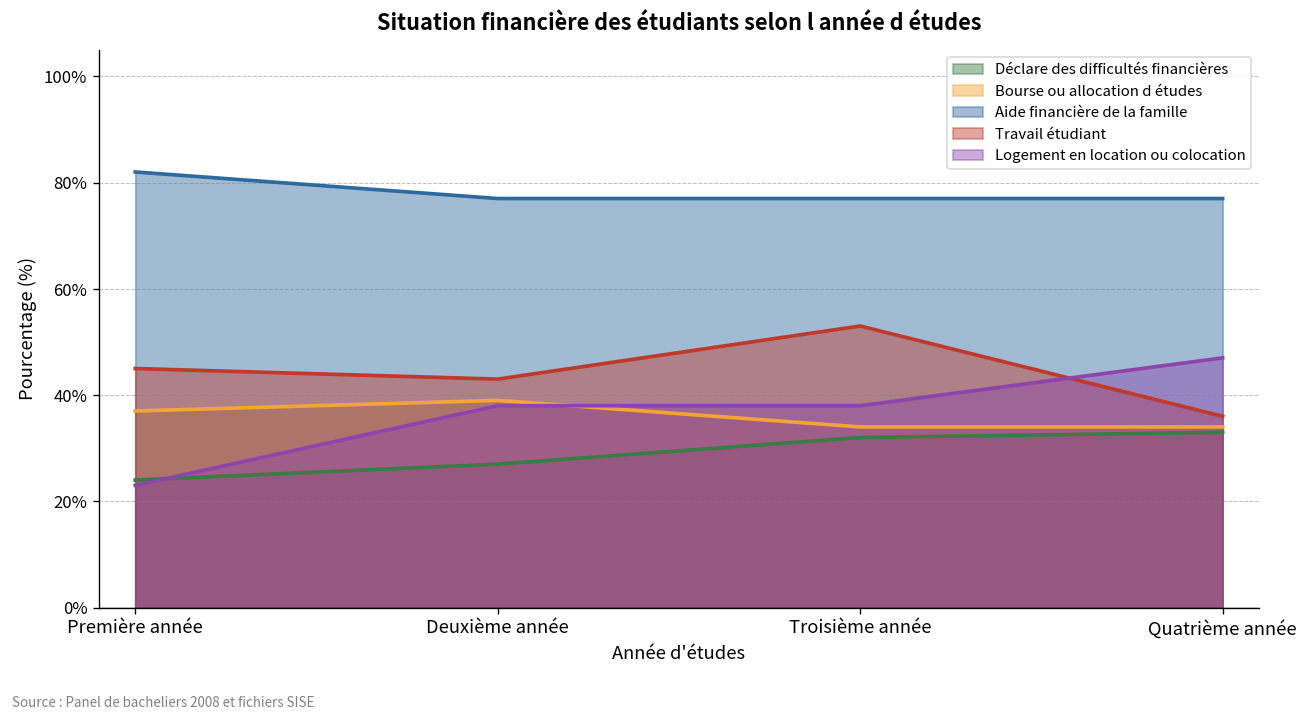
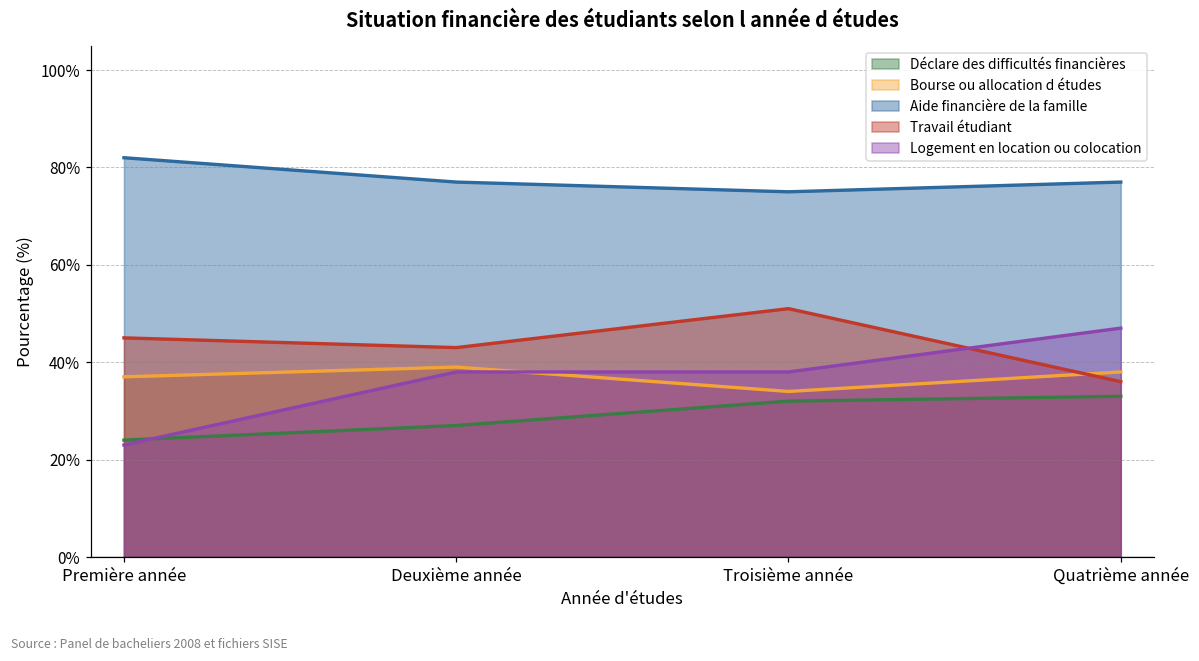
Aide financière de la famille, Troisième année: 77% -> 75%
Travail étudiant, Troisième année: 53% -> 51%
Bourse ou allocation d études, Quatrième année: 34% -> 38%
